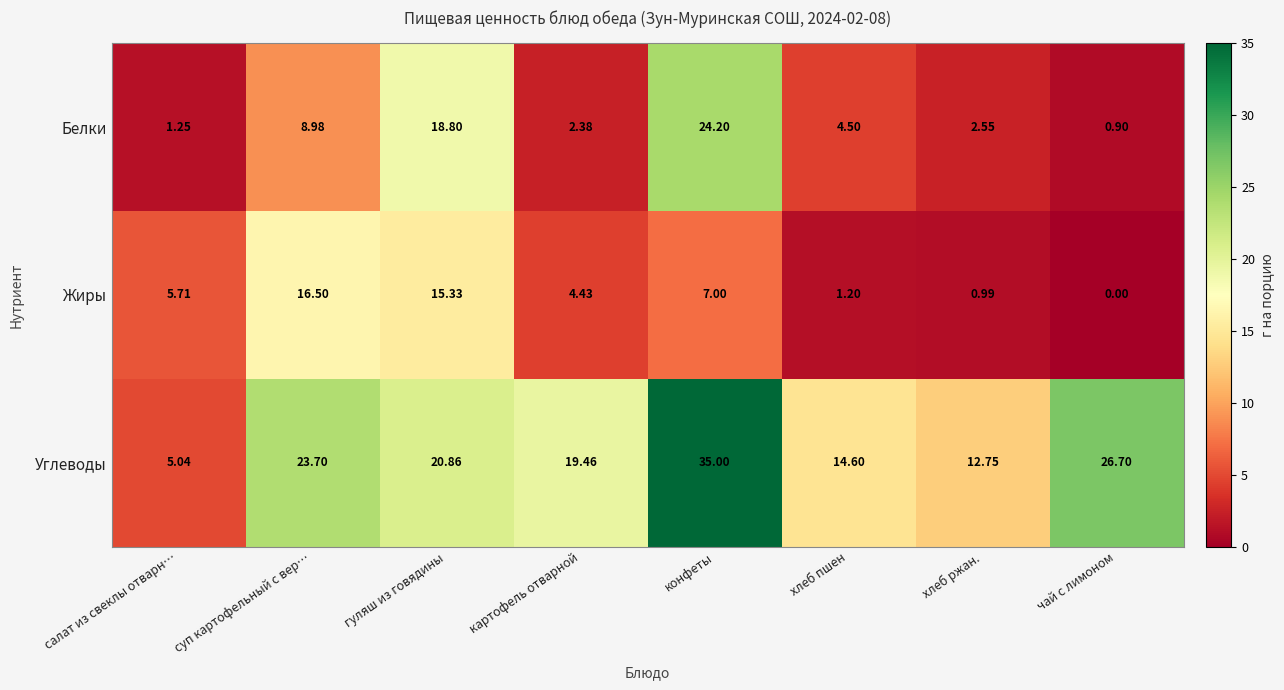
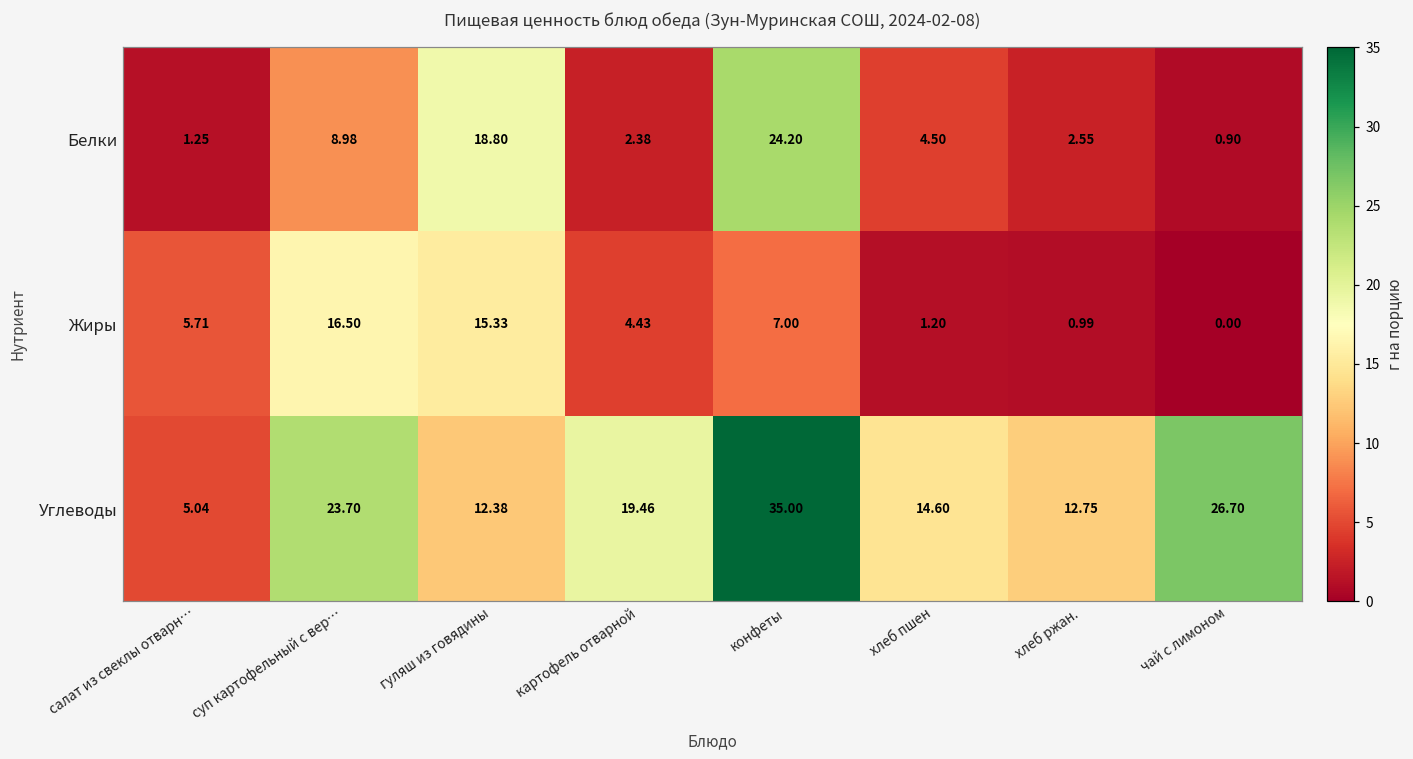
Углеводы, гуляш из говядины: 20.86 -> 12.38
